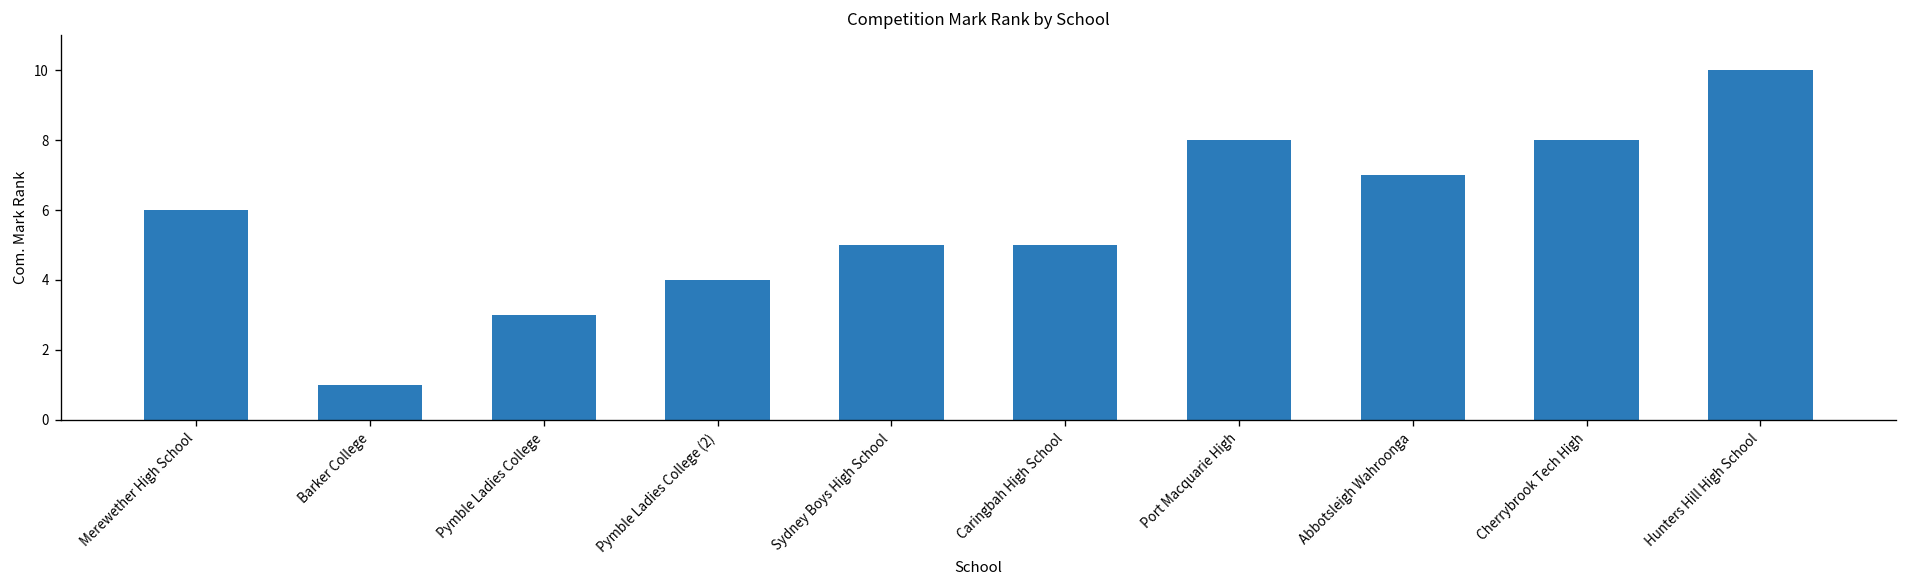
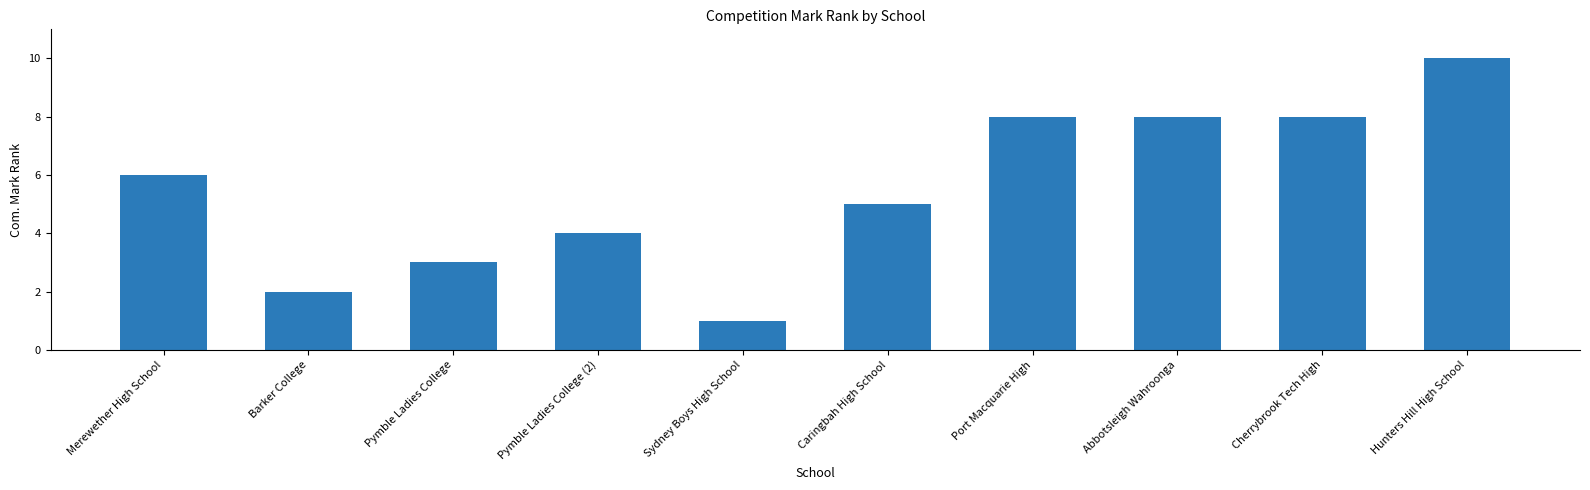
Barker College: 1 -> 2
Sydney Boys High School: 5 -> 1
Abbotsleigh Wahroonga: 7 -> 8
